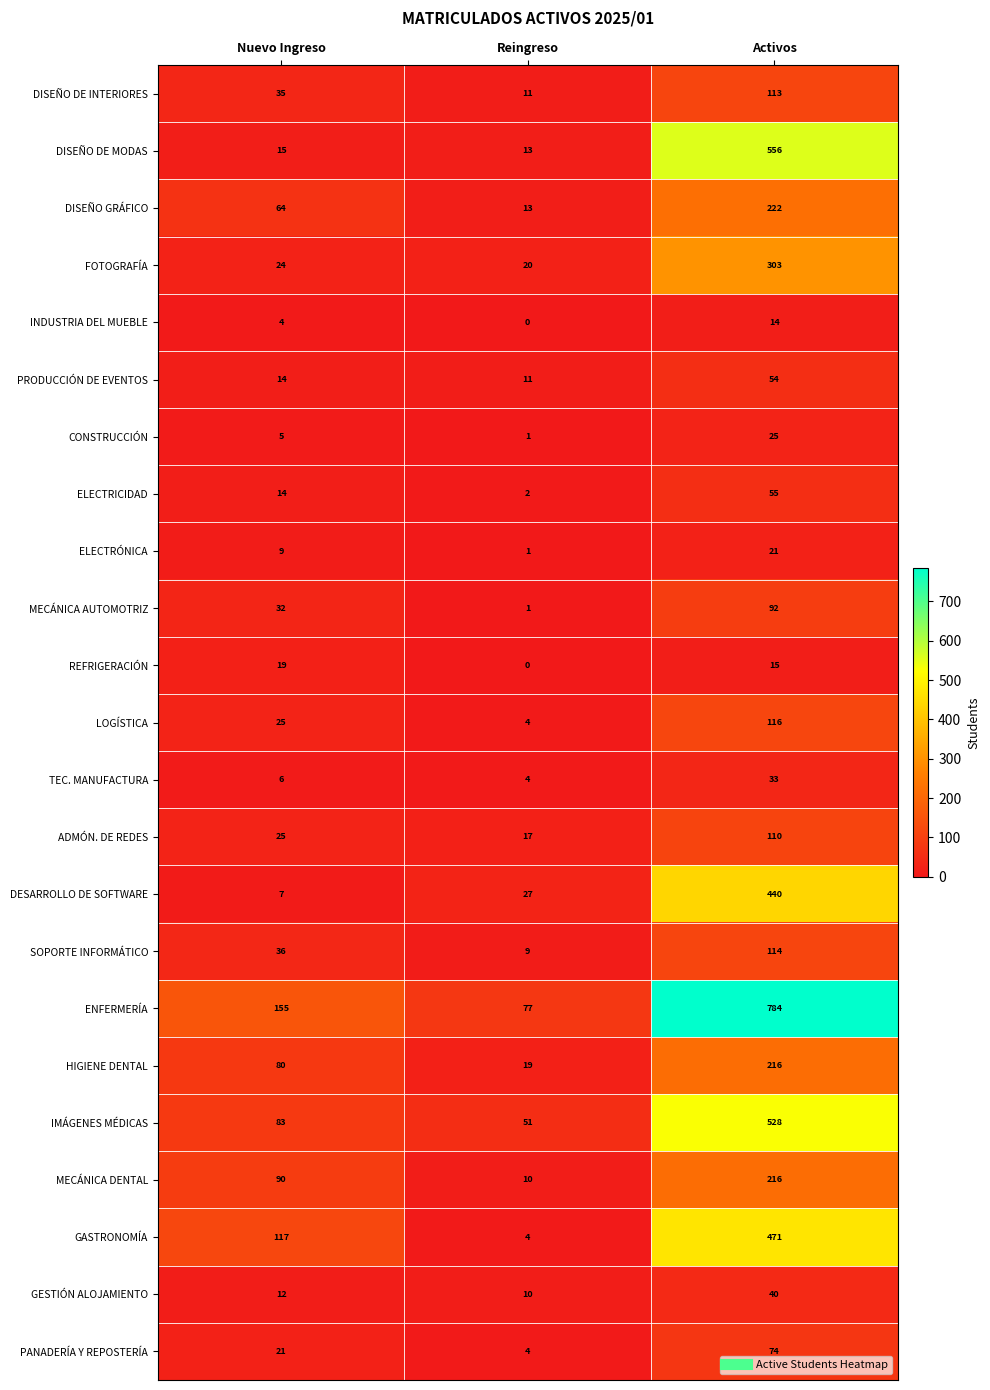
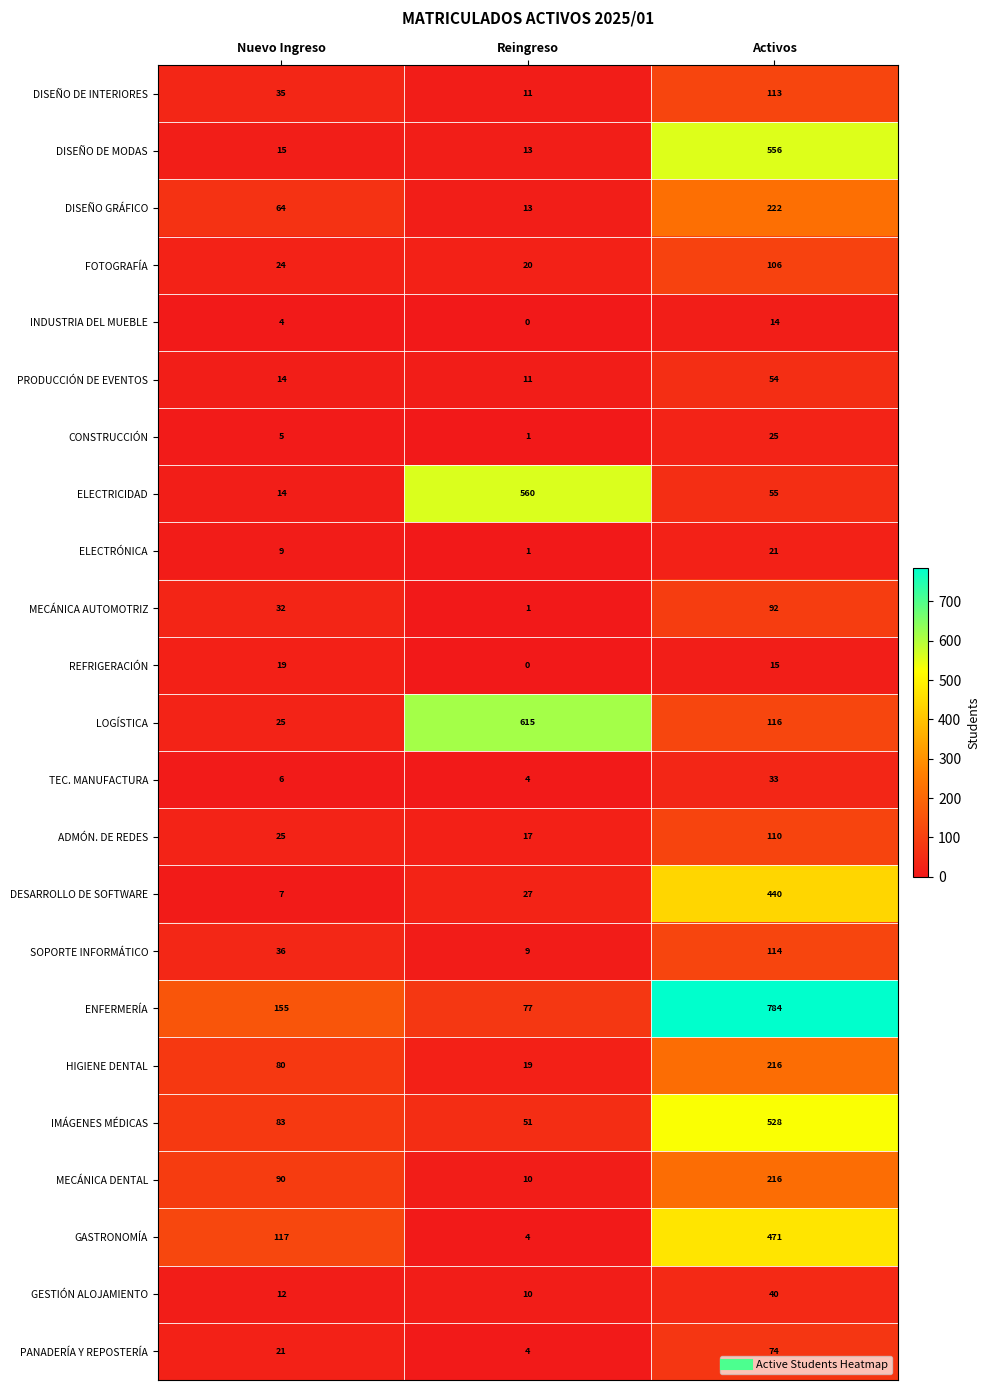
FOTOGRAFÍA, Activos: 303 -> 106
ELECTRICIDAD, Reingreso: 2 -> 560
LOGÍSTICA, Reingreso: 4 -> 615
